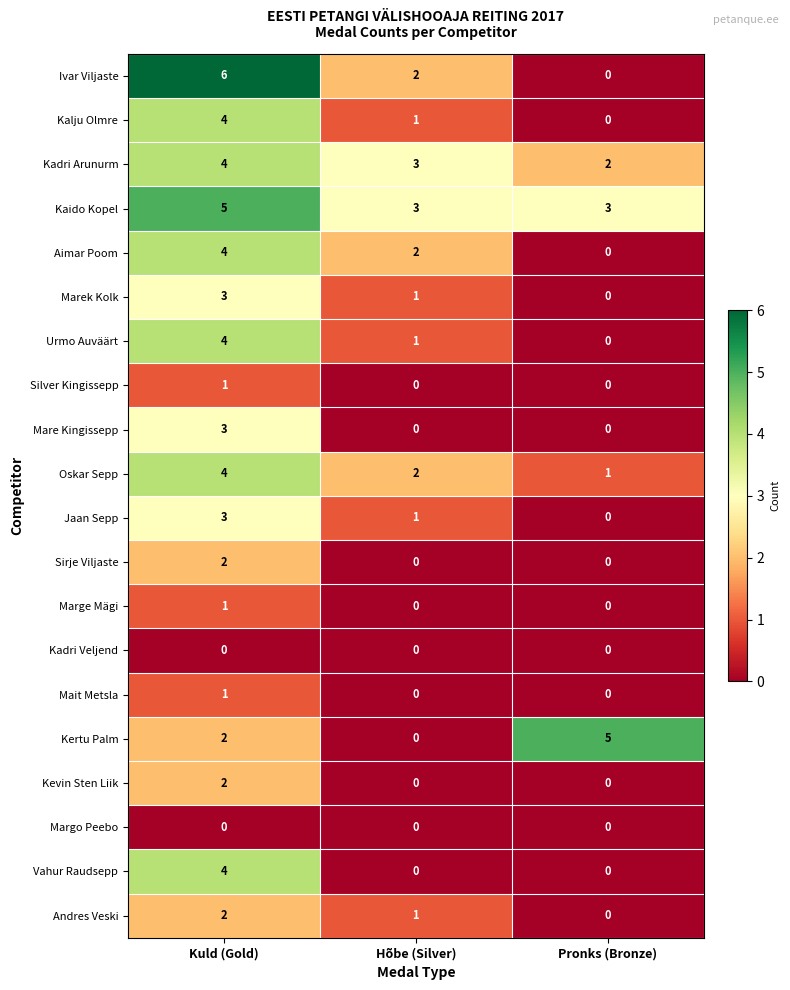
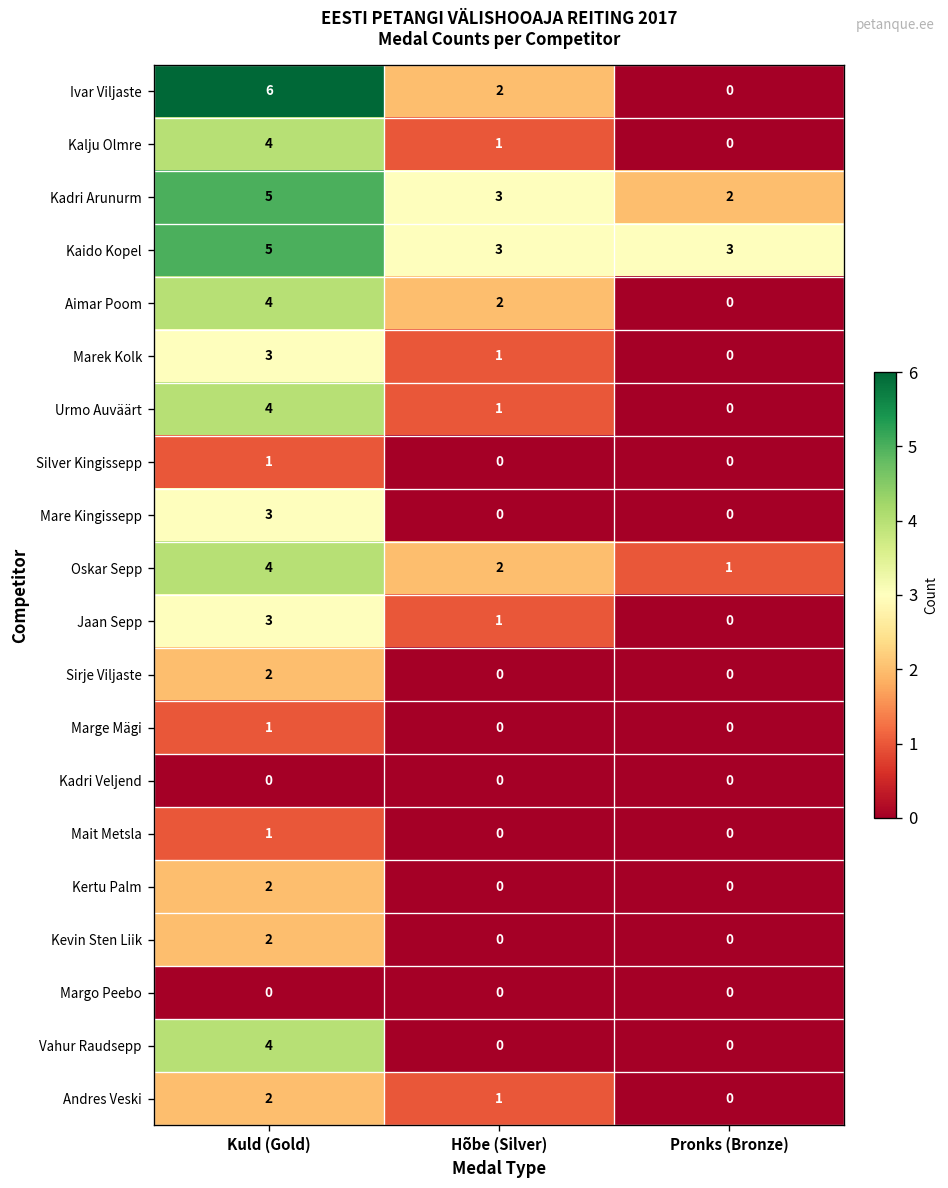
Kadri Arunurm, Kuld (Gold): 4 -> 5
Kertu Palm, Pronks (Bronze): 5 -> 0
